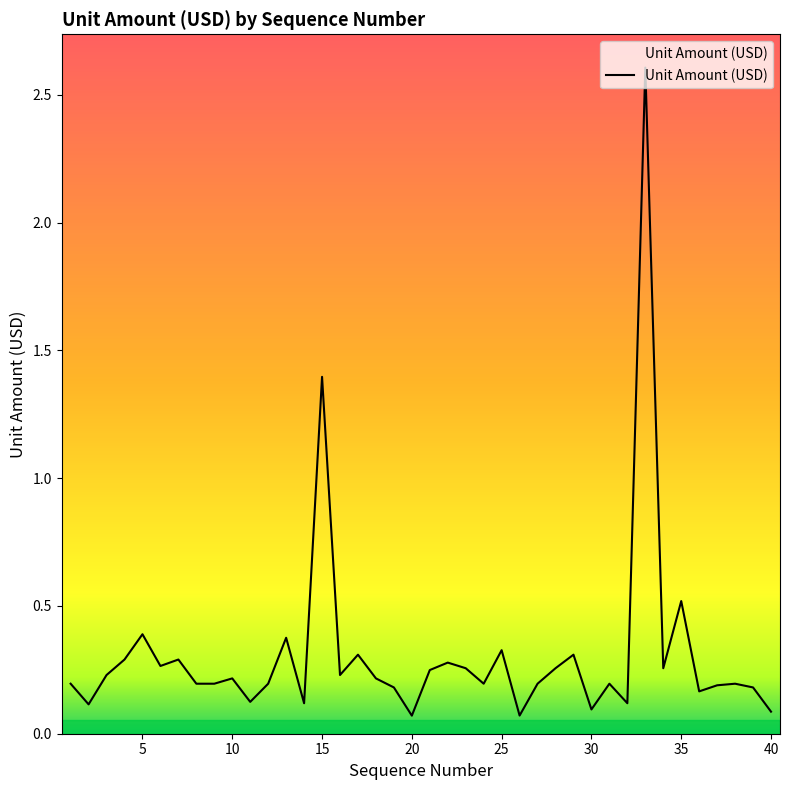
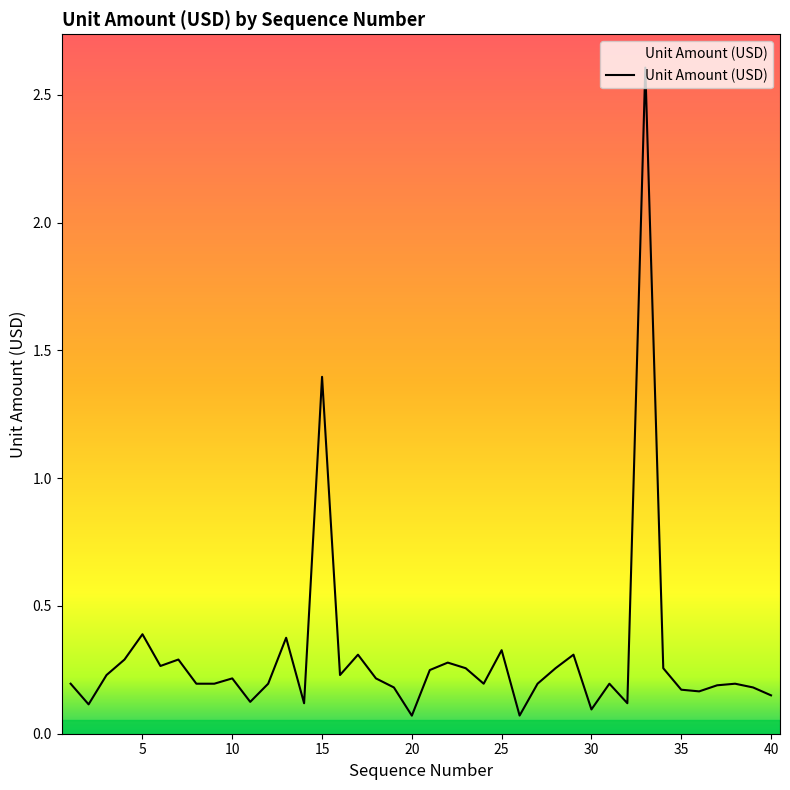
35: 0.52 -> 0.17
40: 0.09 -> 0.15
